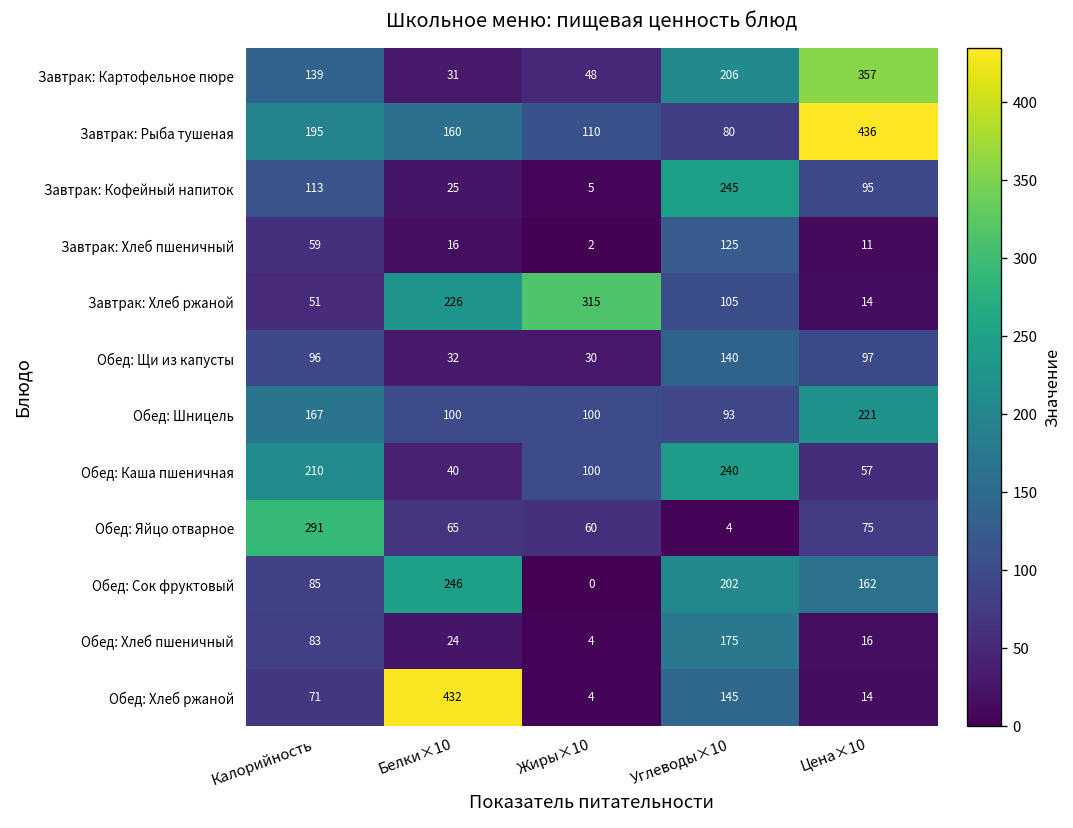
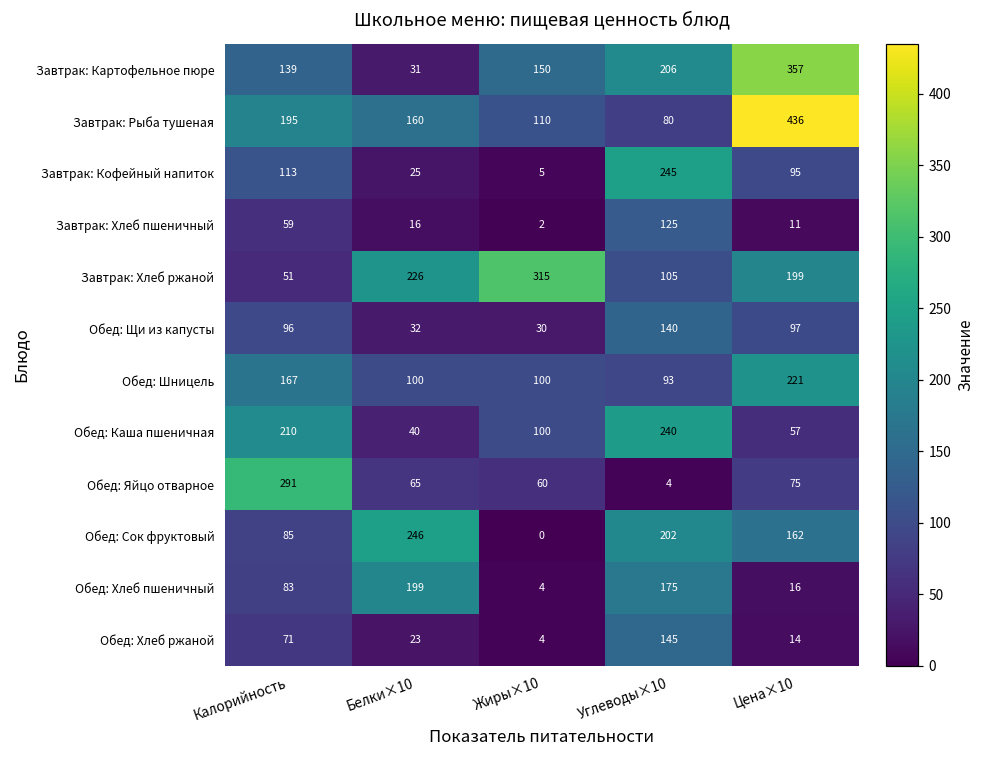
Завтрак: Картофельное пюре, Жиры×10: 48 -> 150
Завтрак: Хлеб ржаной, Цена×10: 14 -> 199
Обед: Хлеб пшеничный, Белки×10: 24 -> 199
Обед: Хлеб ржаной, Белки×10: 432 -> 23
